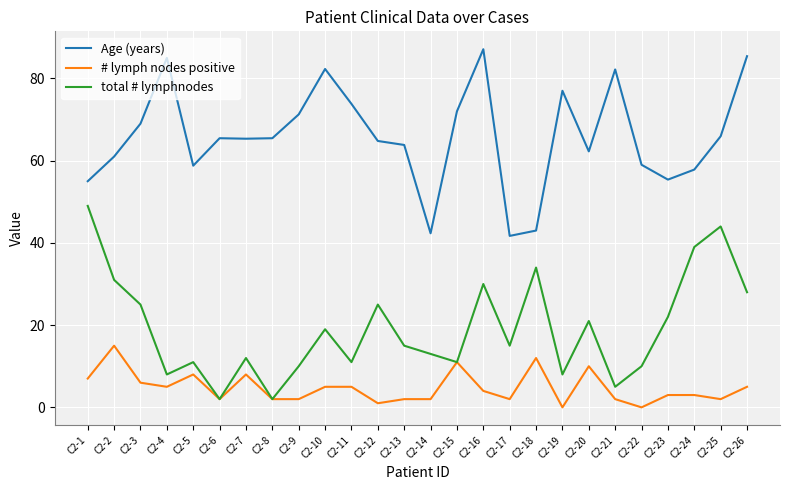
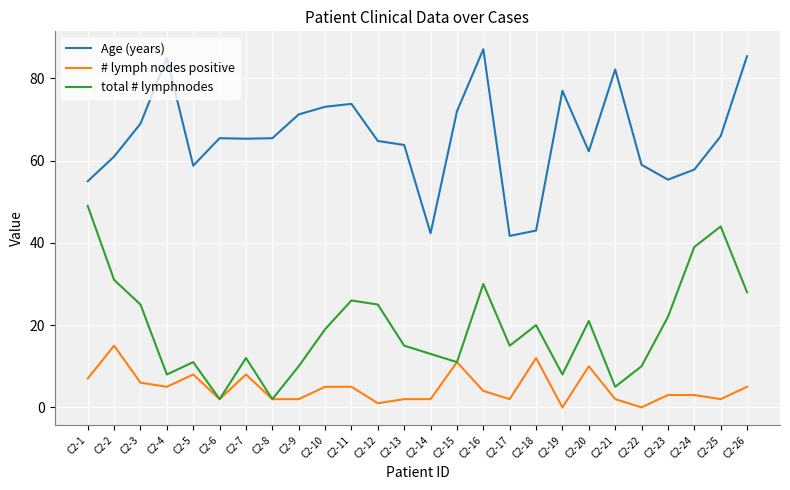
Age (years), C2-10: 82 -> 73
total # lymphnodes, C2-11: 11 -> 26
total # lymphnodes, C2-18: 34 -> 20
